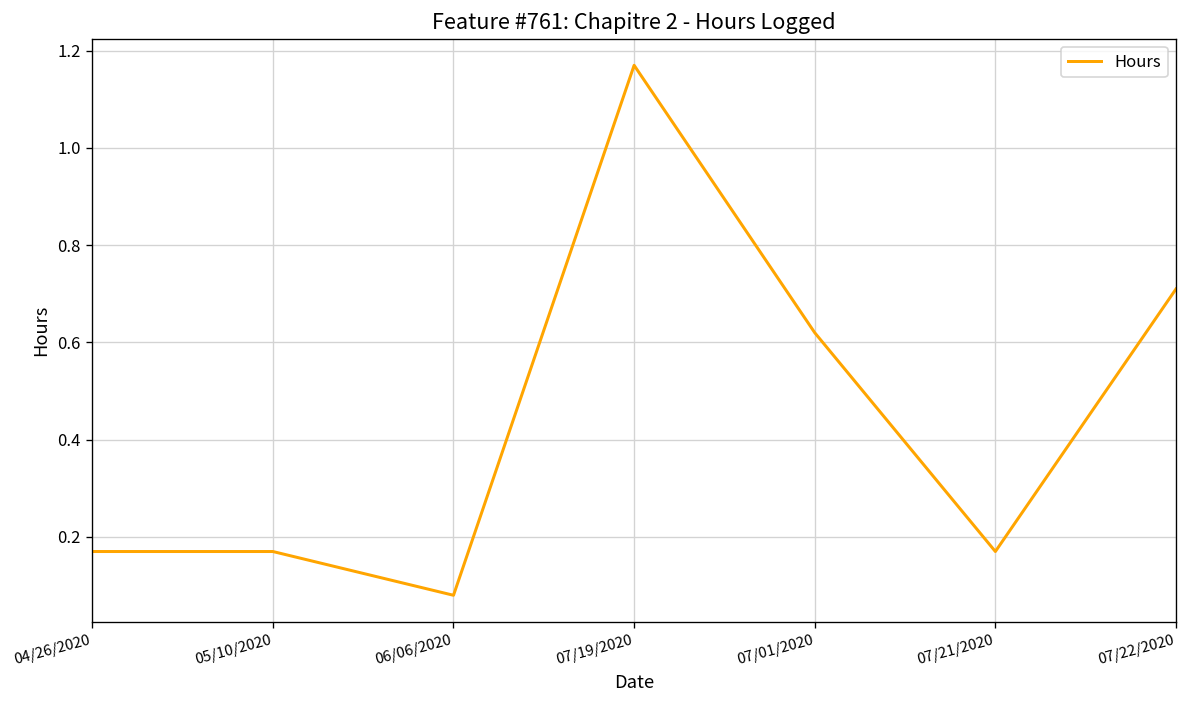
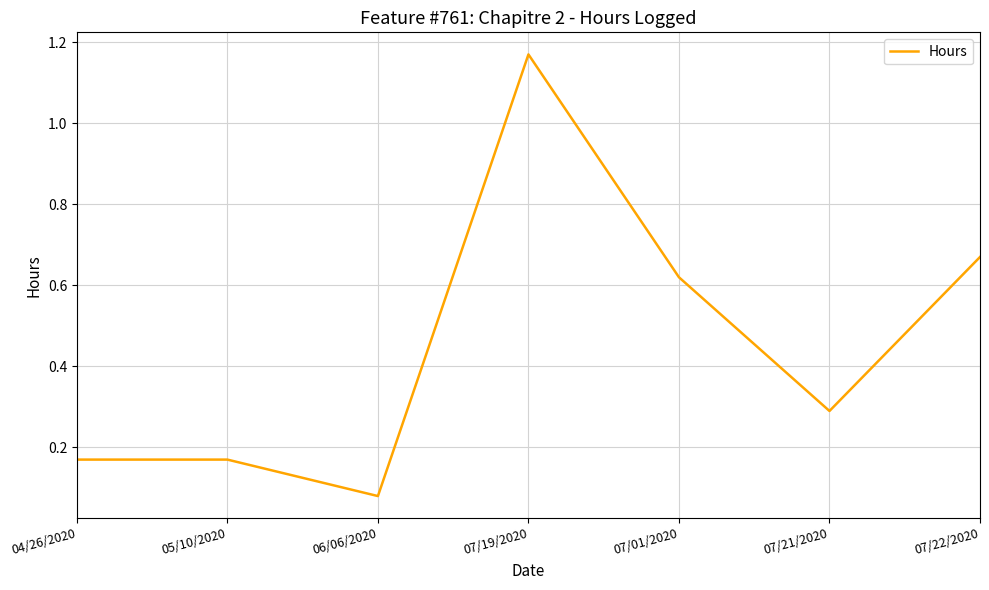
07/21/2020: 0.17 -> 0.29
07/22/2020: 0.71 -> 0.67
